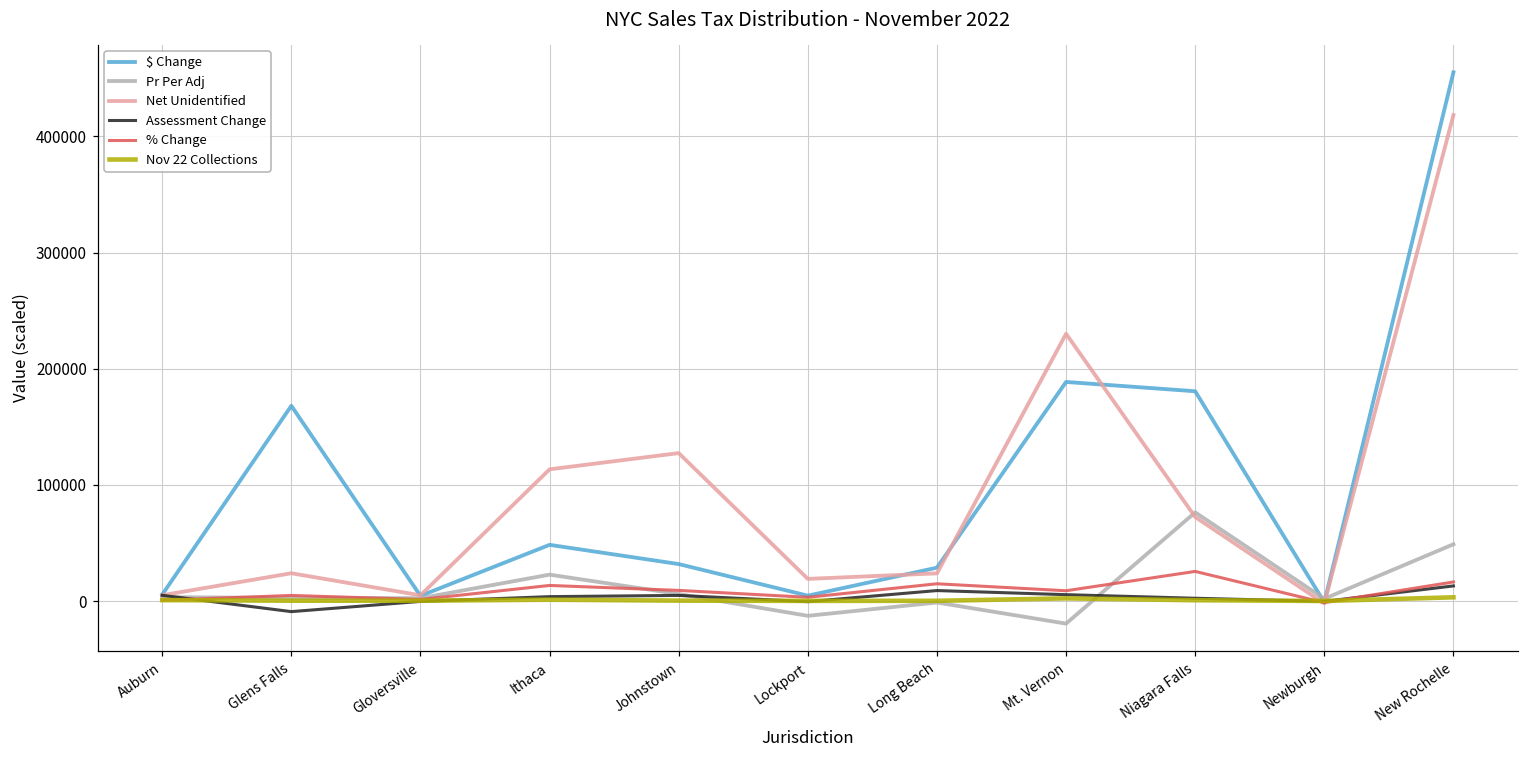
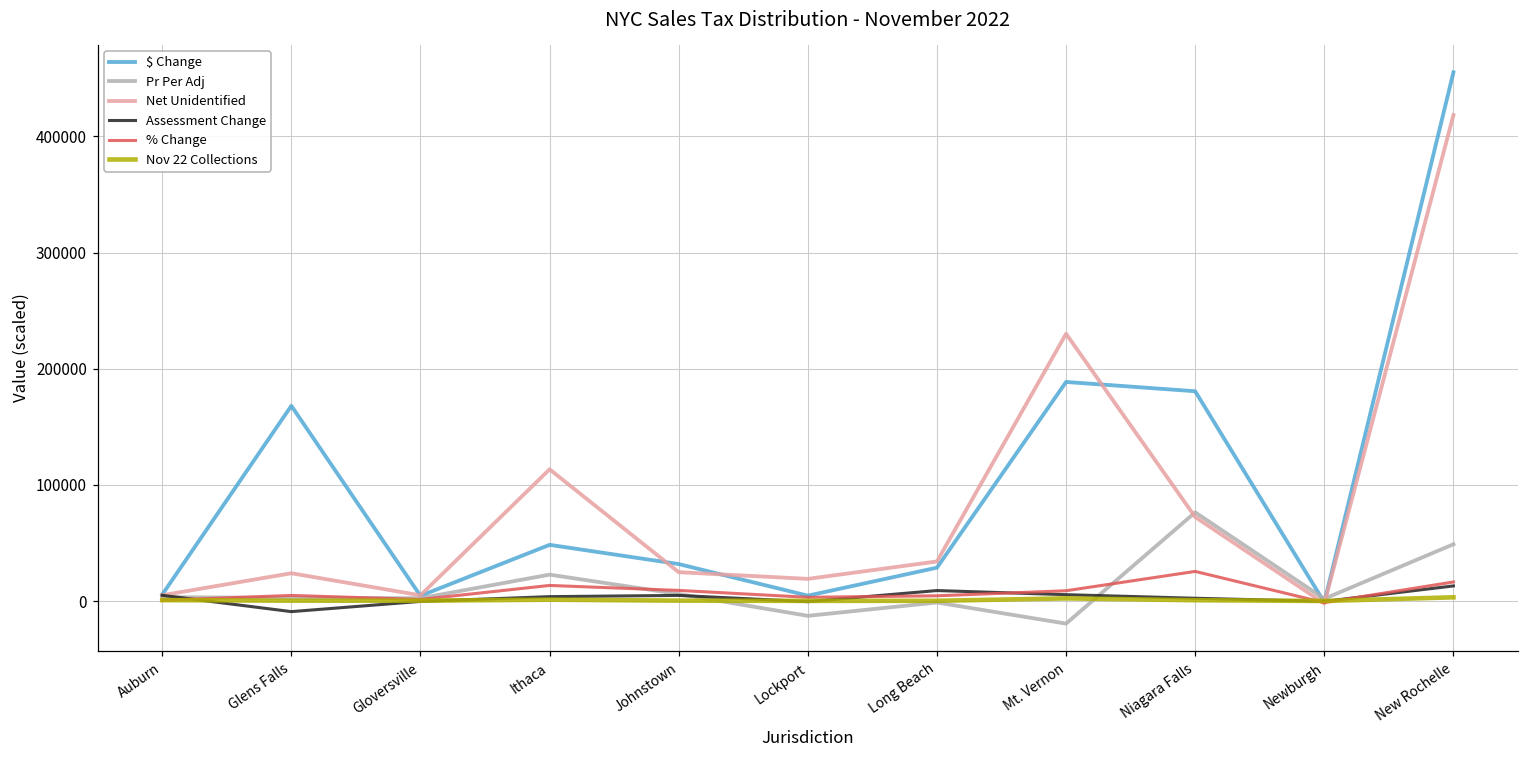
Net Unidentified, Johnstown: 127000 -> 25000
Net Unidentified, Long Beach: 24000 -> 34000
% Change, Long Beach: 15000 -> 5000
